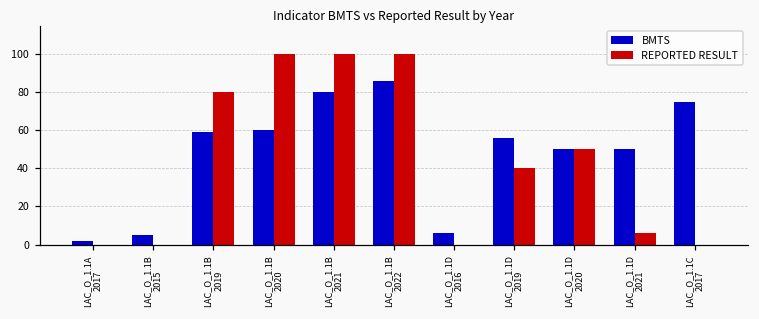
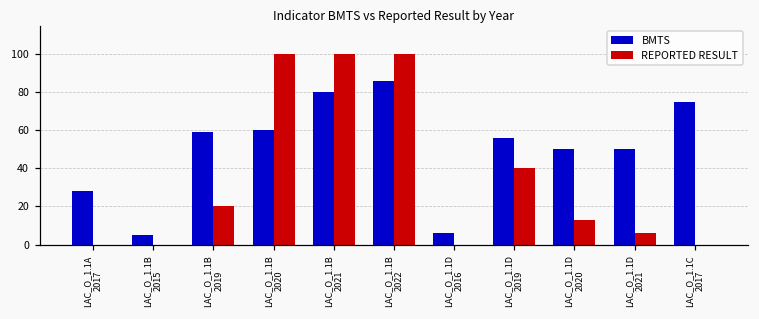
BMTS, LAC_O_1.1A 2017: 2 -> 28
REPORTED RESULT, LAC_O_1.1B 2019: 80 -> 20
REPORTED RESULT, LAC_O_1.1D 2020: 50 -> 13
